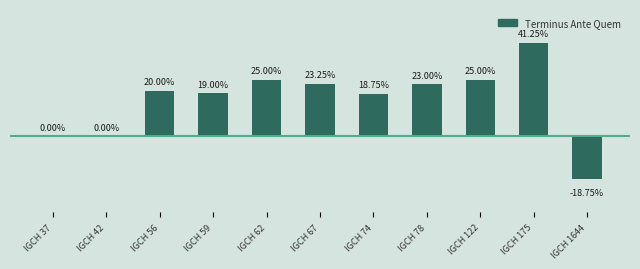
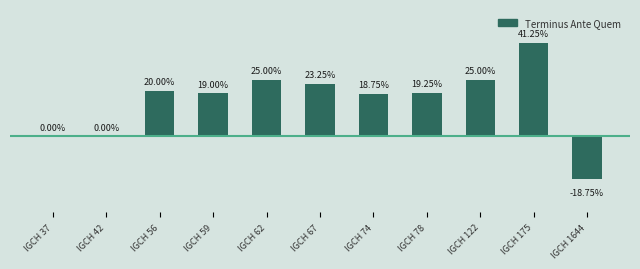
IGCH 78: 23.00% -> 19.25%
